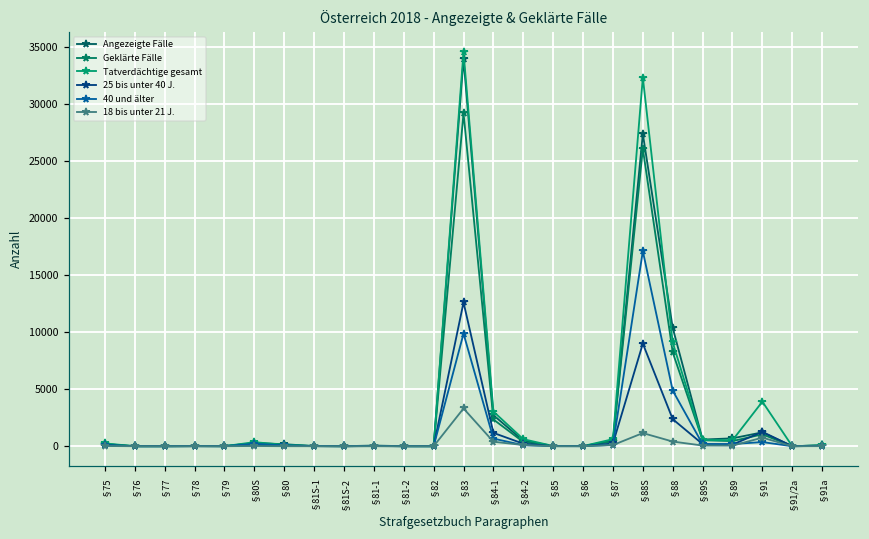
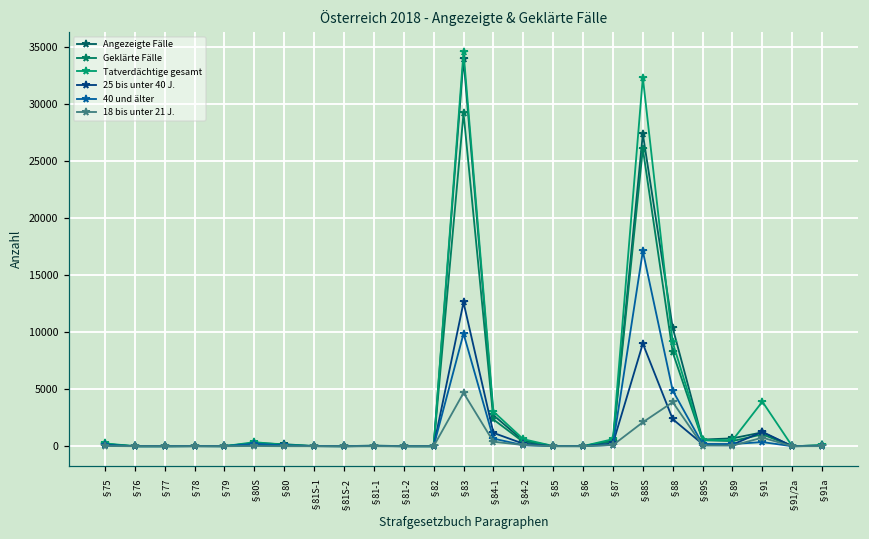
18 bis unter 21 J., §83: 3300 -> 4700
18 bis unter 21 J., §88S: 1200 -> 2100
18 bis unter 21 J., §88: 400 -> 3900
